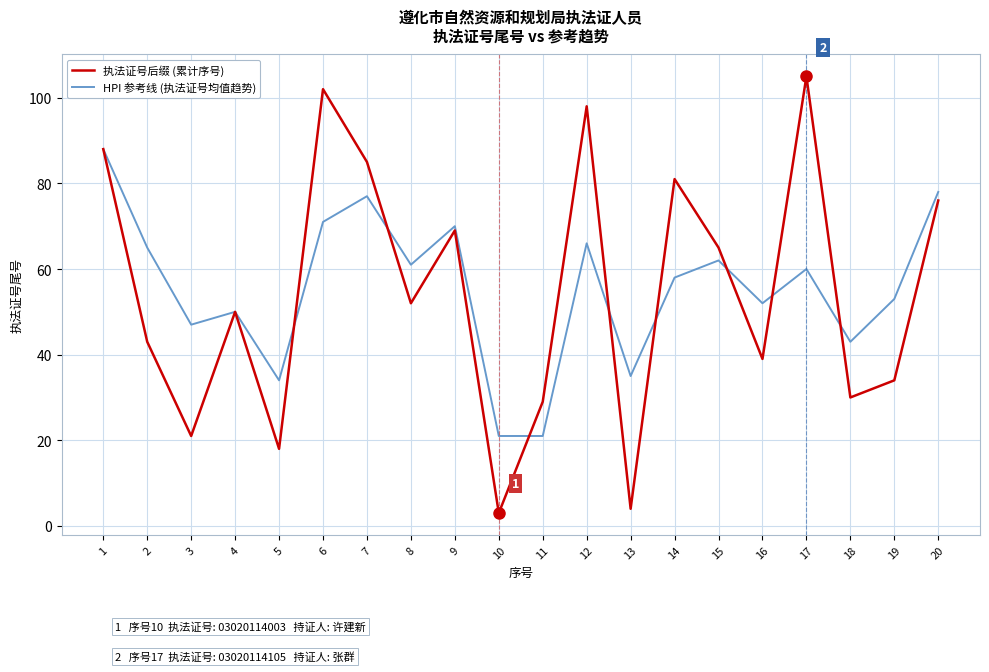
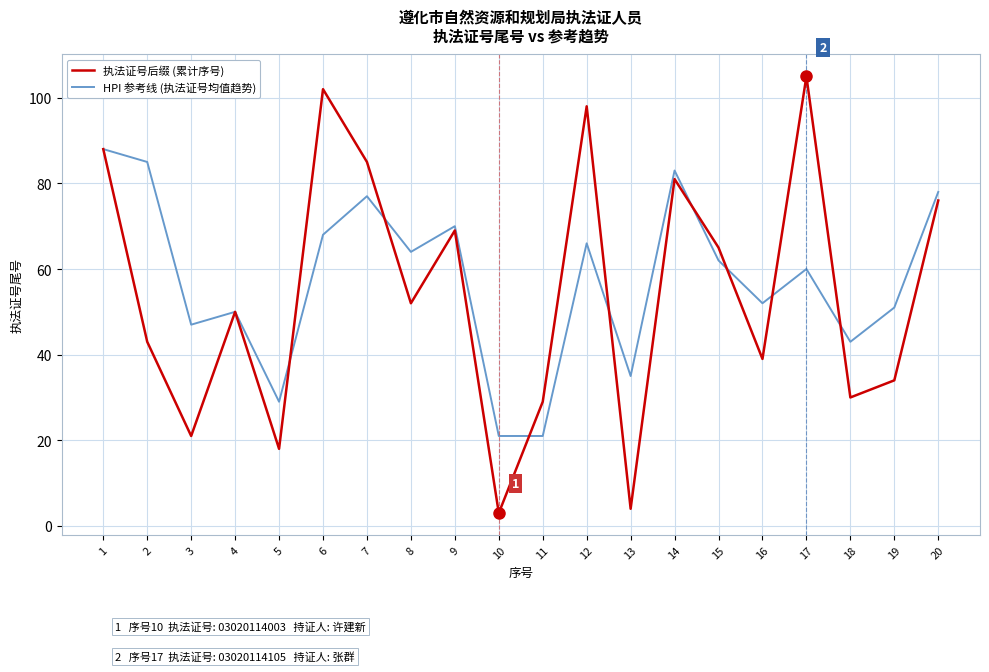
HPI 参考线 (执法证号均值趋势), 2: 65 -> 85
HPI 参考线 (执法证号均值趋势), 5: 34 -> 29
HPI 参考线 (执法证号均值趋势), 6: 71 -> 68
HPI 参考线 (执法证号均值趋势), 8: 61 -> 64
HPI 参考线 (执法证号均值趋势), 14: 58 -> 83
HPI 参考线 (执法证号均值趋势), 19: 53 -> 51
